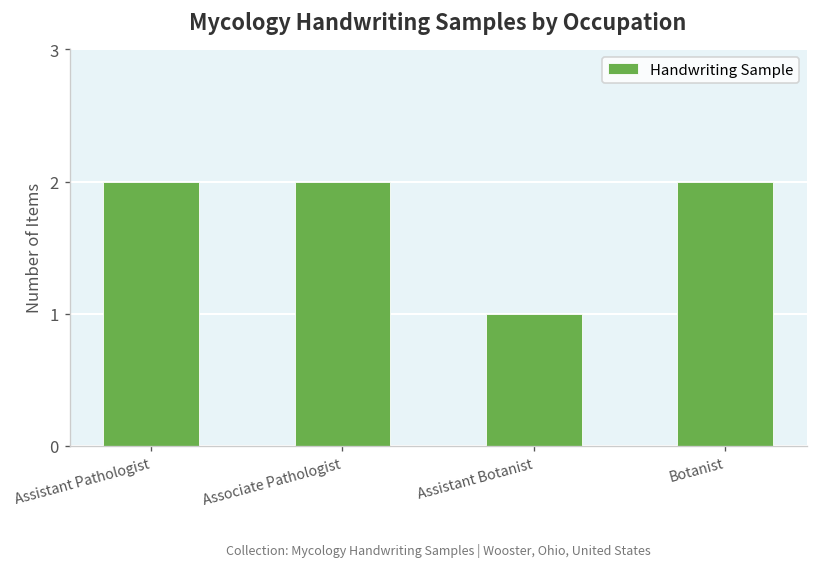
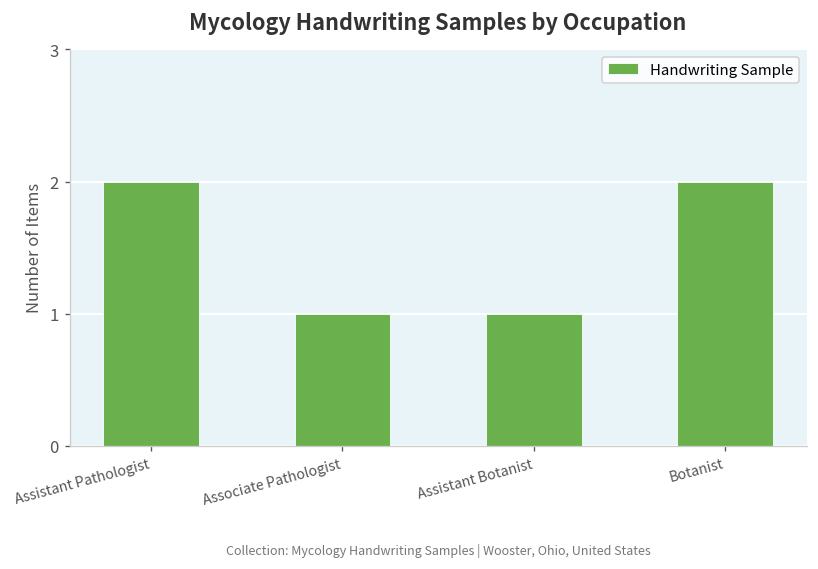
Associate Pathologist: 2 -> 1
